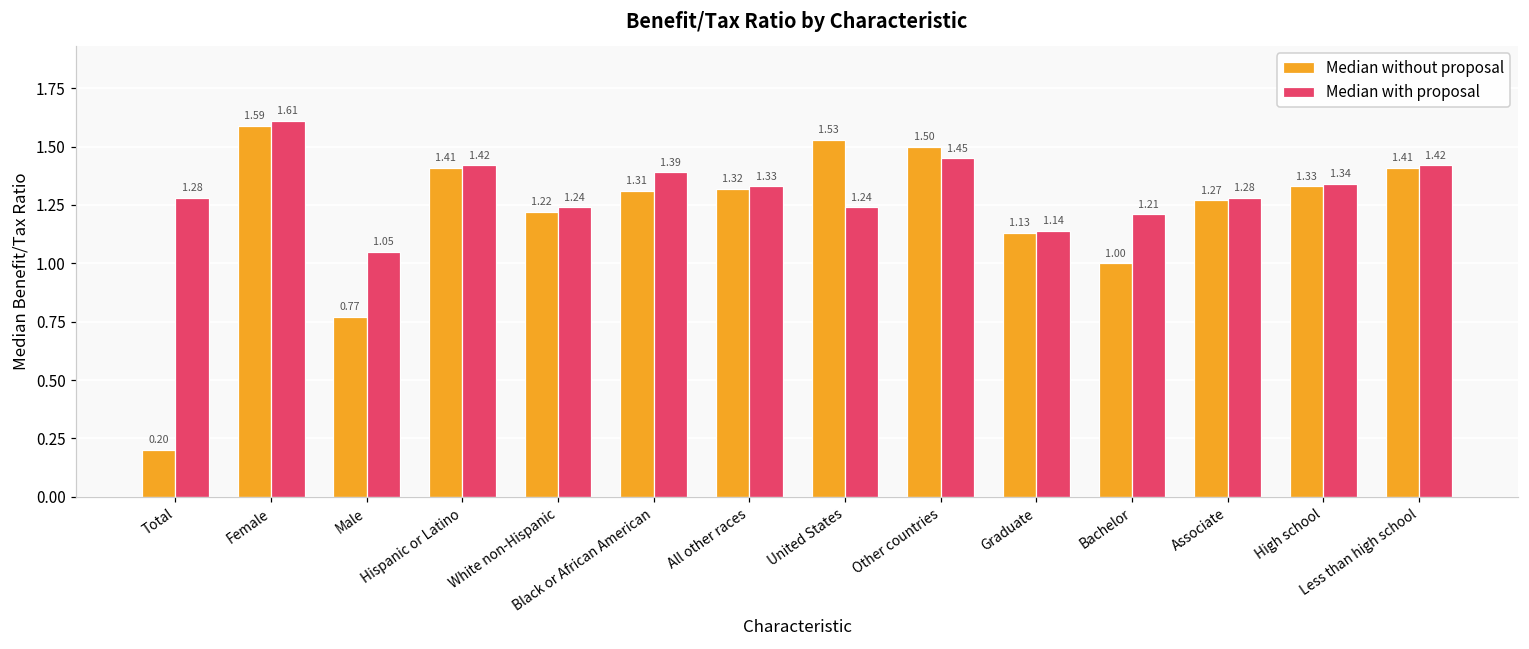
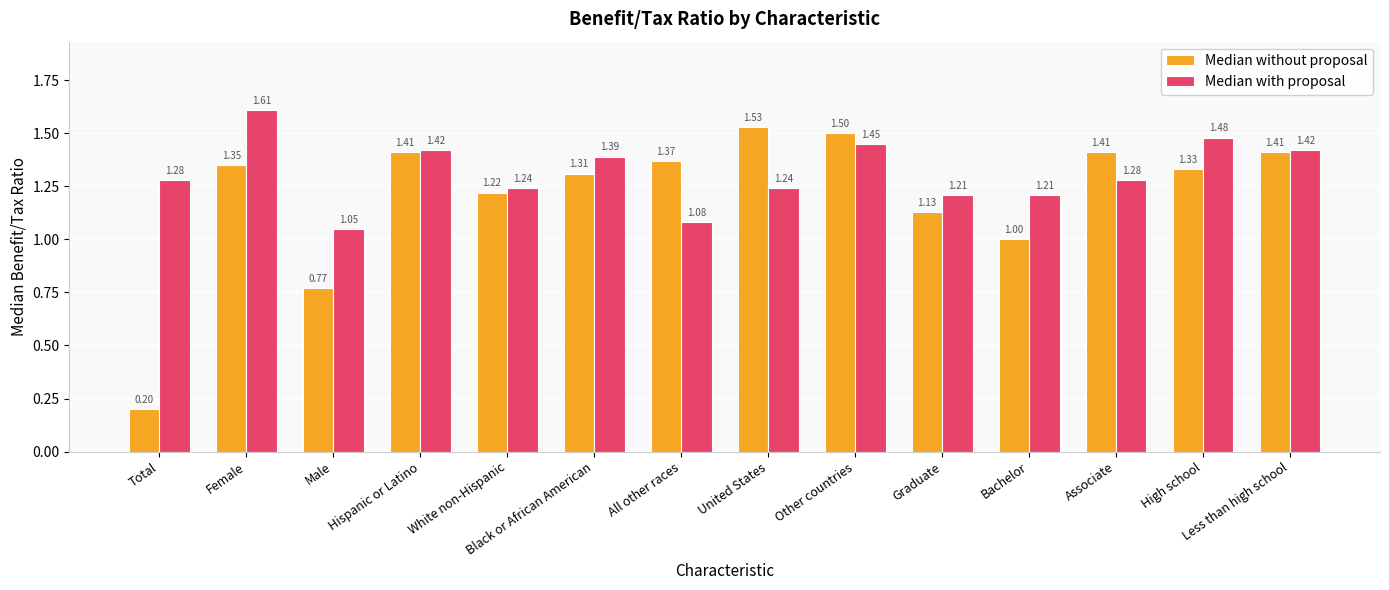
Median without proposal, Female: 1.59 -> 1.35
Median without proposal, All other races: 1.32 -> 1.37
Median with proposal, All other races: 1.33 -> 1.08
Median with proposal, Graduate: 1.14 -> 1.21
Median without proposal, Associate: 1.27 -> 1.41
Median with proposal, High school: 1.34 -> 1.48
